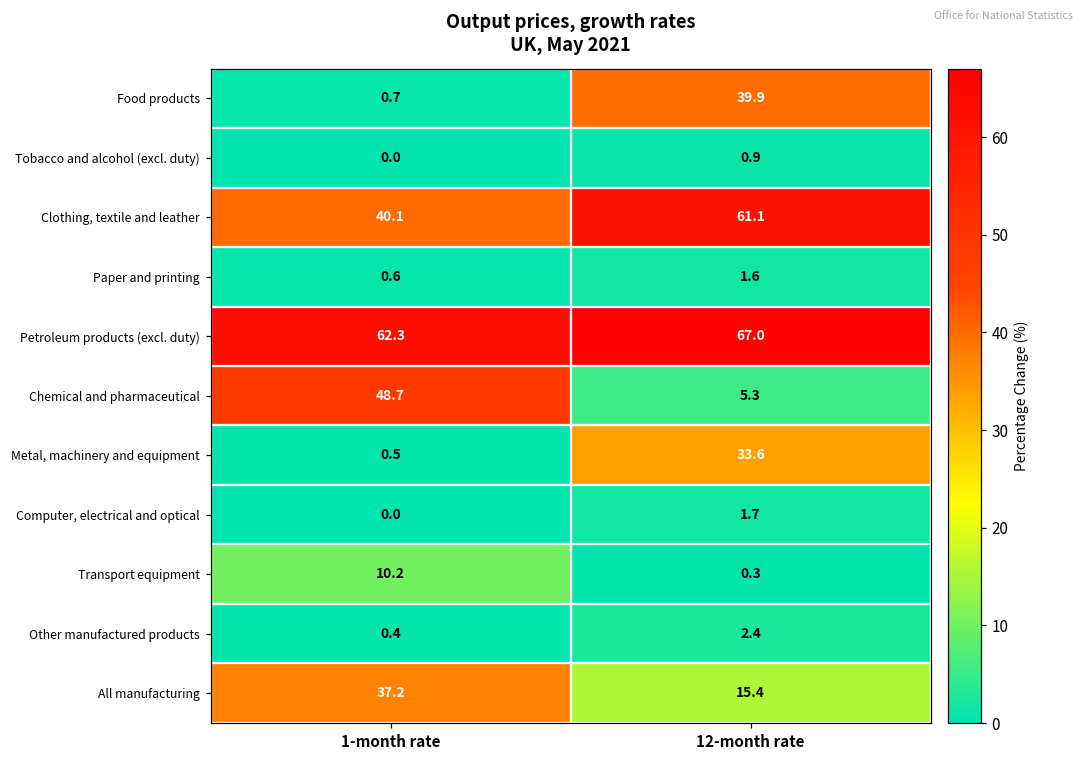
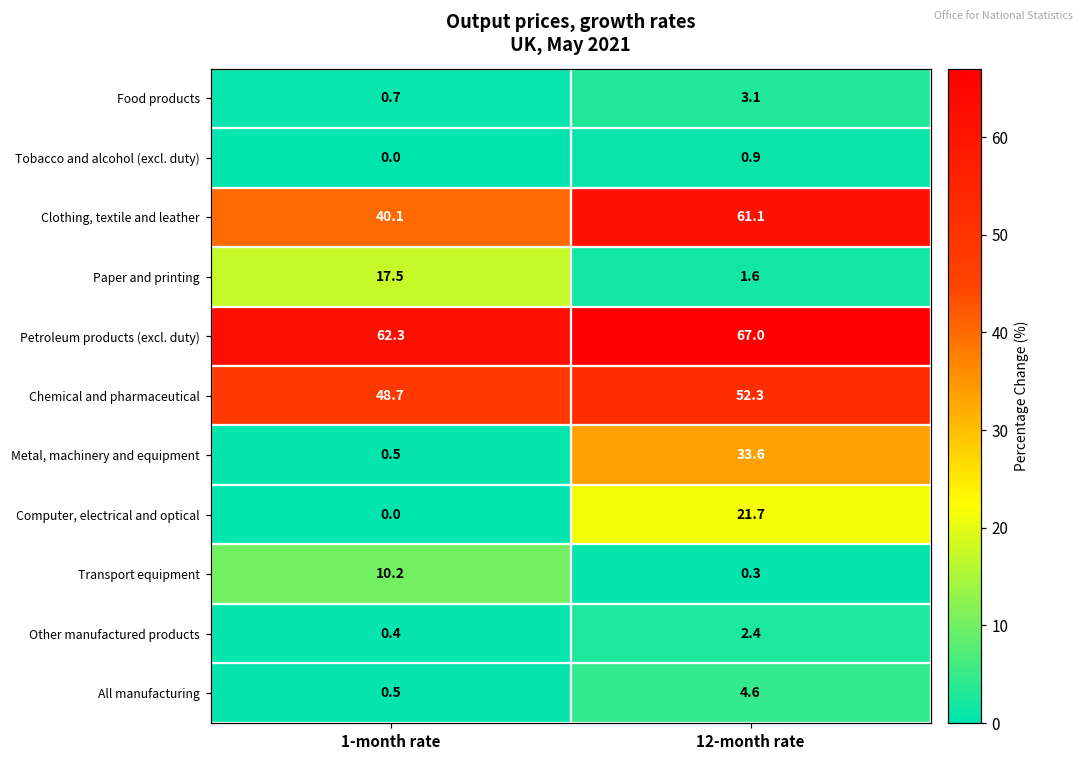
Food products, 12-month rate: 39.9 -> 3.1
Paper and printing, 1-month rate: 0.6 -> 17.5
Chemical and pharmaceutical, 12-month rate: 5.3 -> 52.3
Computer, electrical and optical, 12-month rate: 1.7 -> 21.7
All manufacturing, 1-month rate: 37.2 -> 0.5
All manufacturing, 12-month rate: 15.4 -> 4.6
